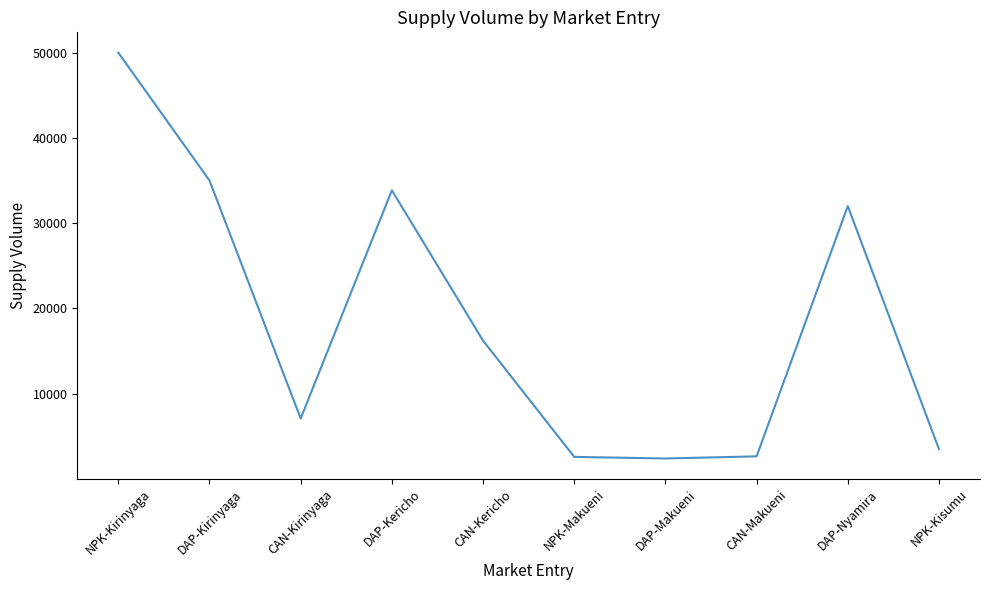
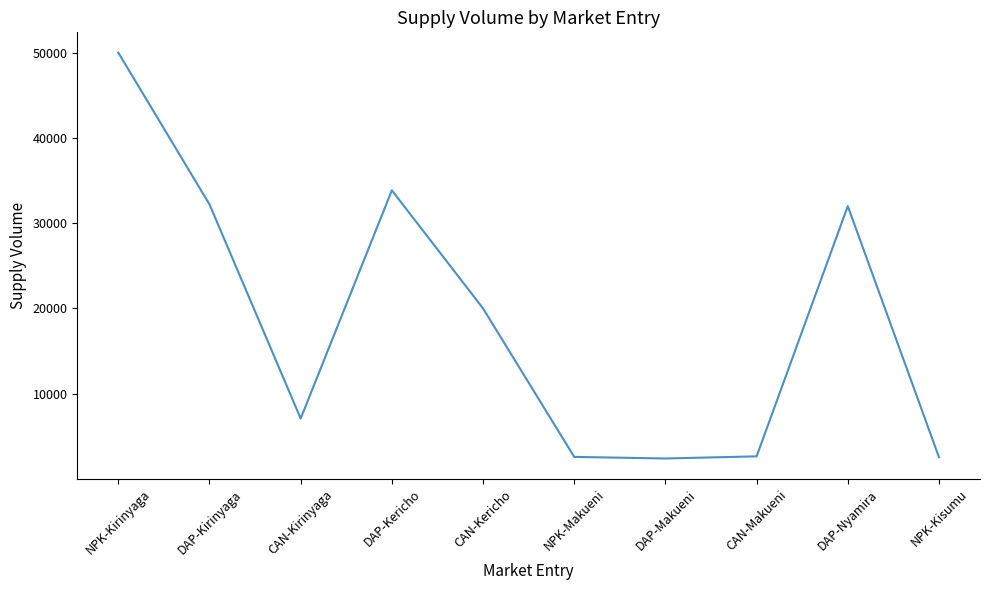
DAP-Kirinyaga: 35000 -> 32000
CAN-Kericho: 16000 -> 20000
NPK-Kisumu: 4000 -> 3000
